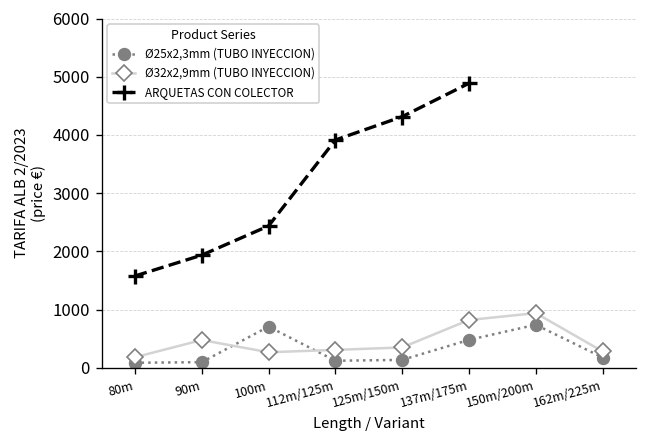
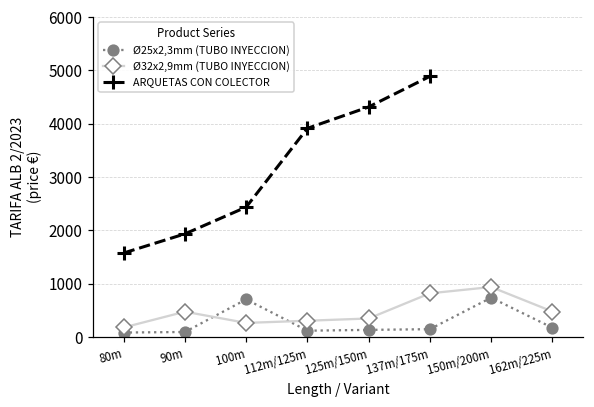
Ø25x2,3mm (TUBO INYECCION), 137m/175m: 500 -> 100
Ø32x2,9mm (TUBO INYECCION), 162m/225m: 300 -> 500
